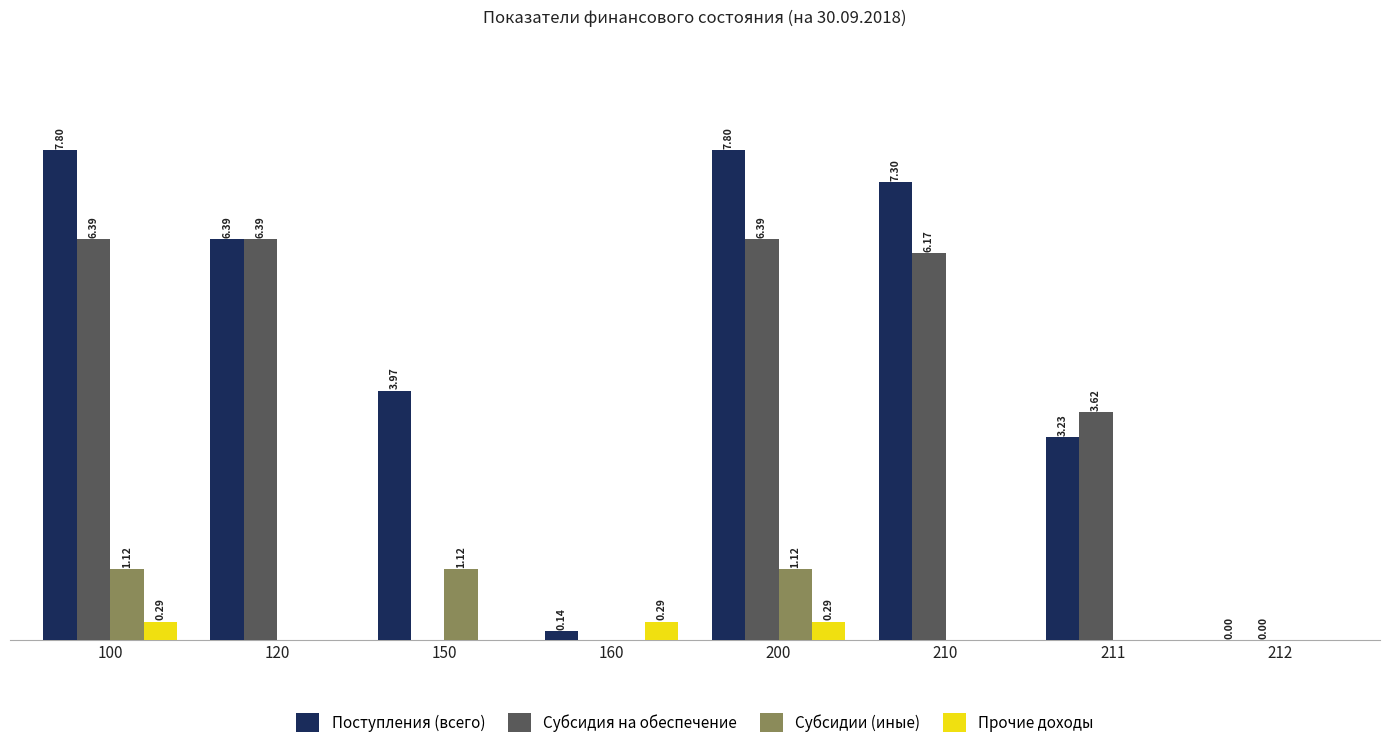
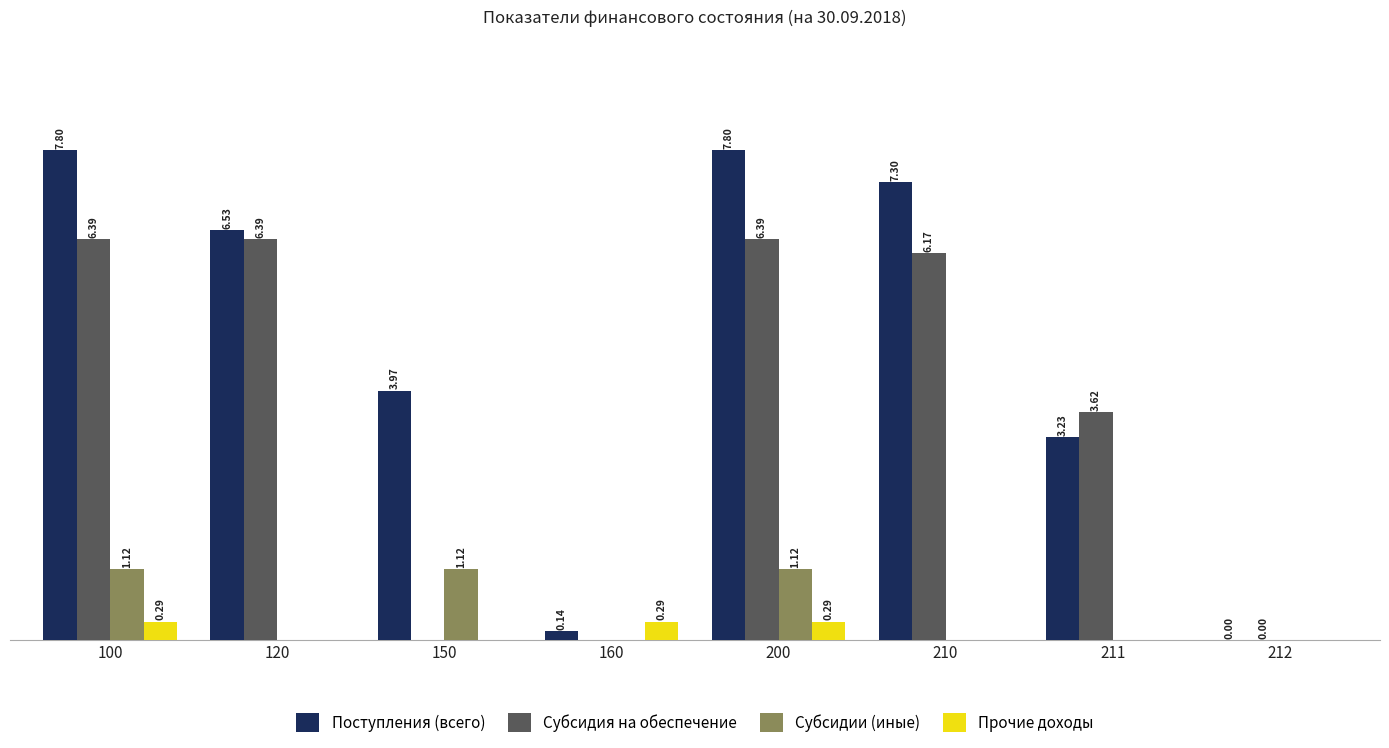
Поступления (всего), 120: 6.39 -> 6.53
